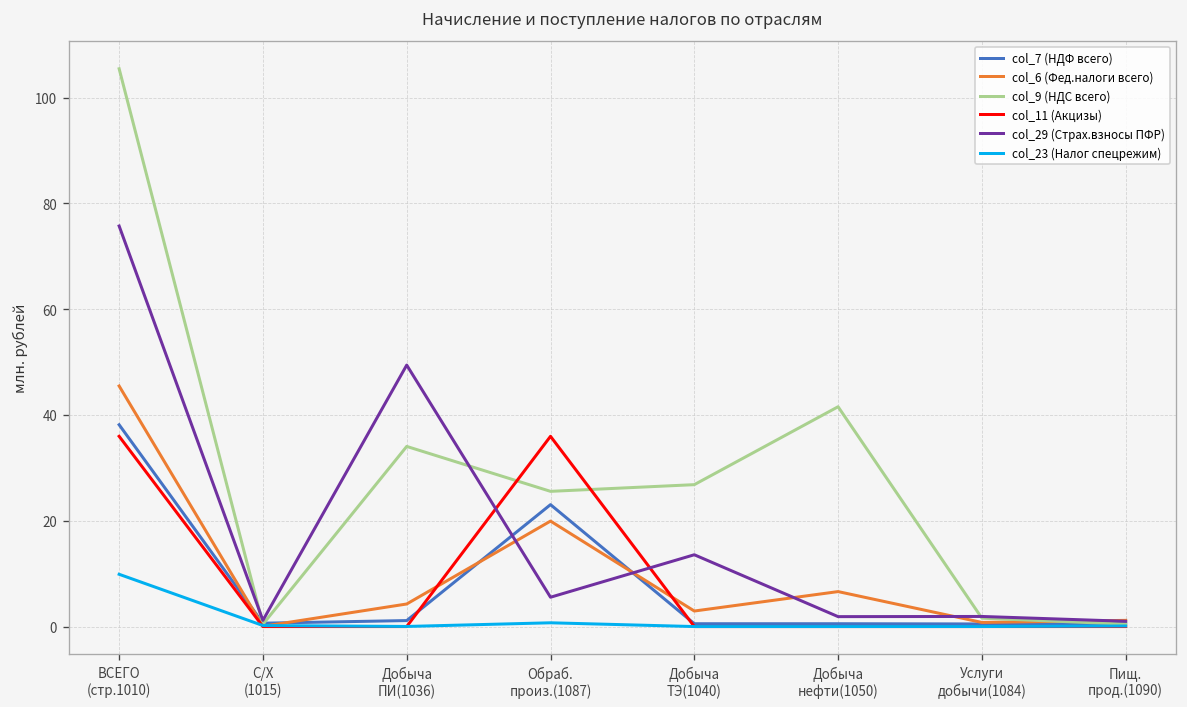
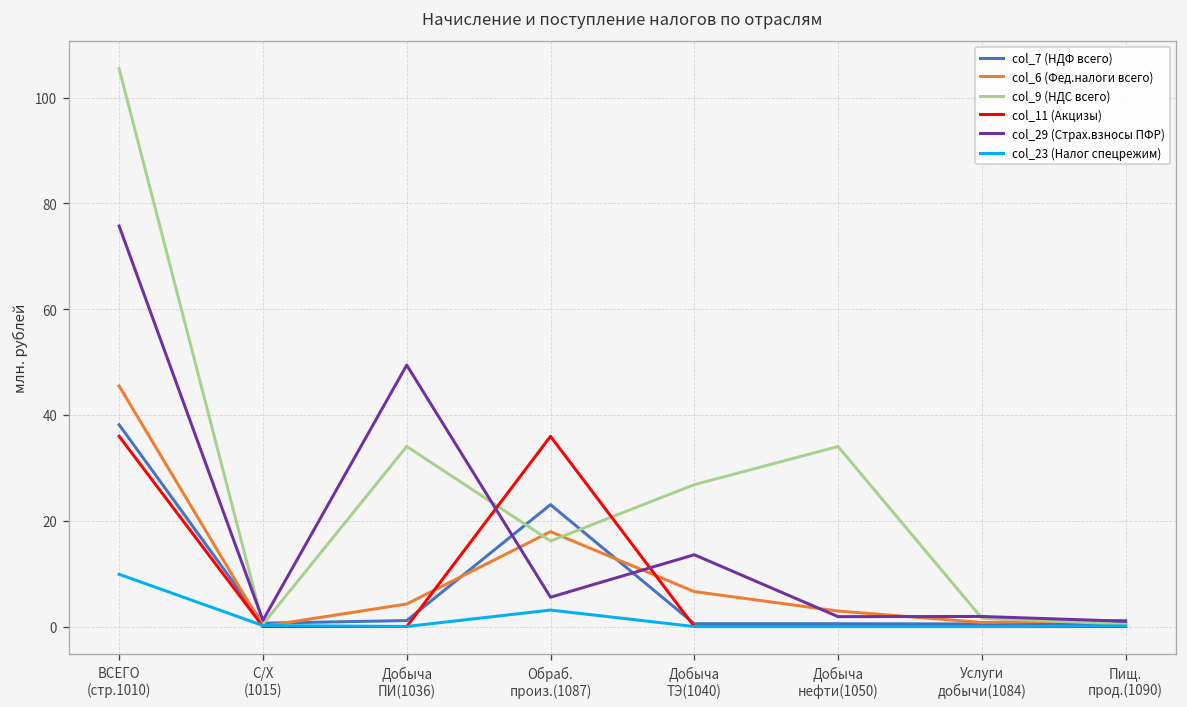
col_6 (Фед.налоги всего), Обраб. произ.(1087): 20 -> 18
col_9 (НДС всего), Обраб. произ.(1087): 26 -> 16
col_23 (Налог спецрежим), Обраб. произ.(1087): 1 -> 3
col_6 (Фед.налоги всего), Добыча ТЭ(1040): 3 -> 7
col_6 (Фед.налоги всего), Добыча нефти(1050): 7 -> 3
col_9 (НДС всего), Добыча нефти(1050): 42 -> 34
